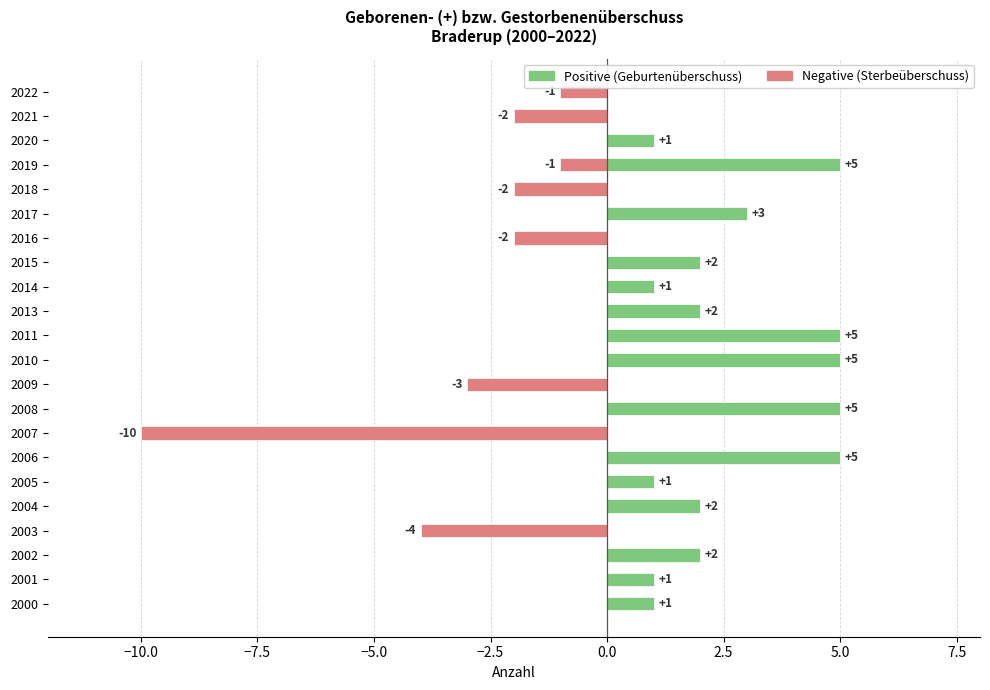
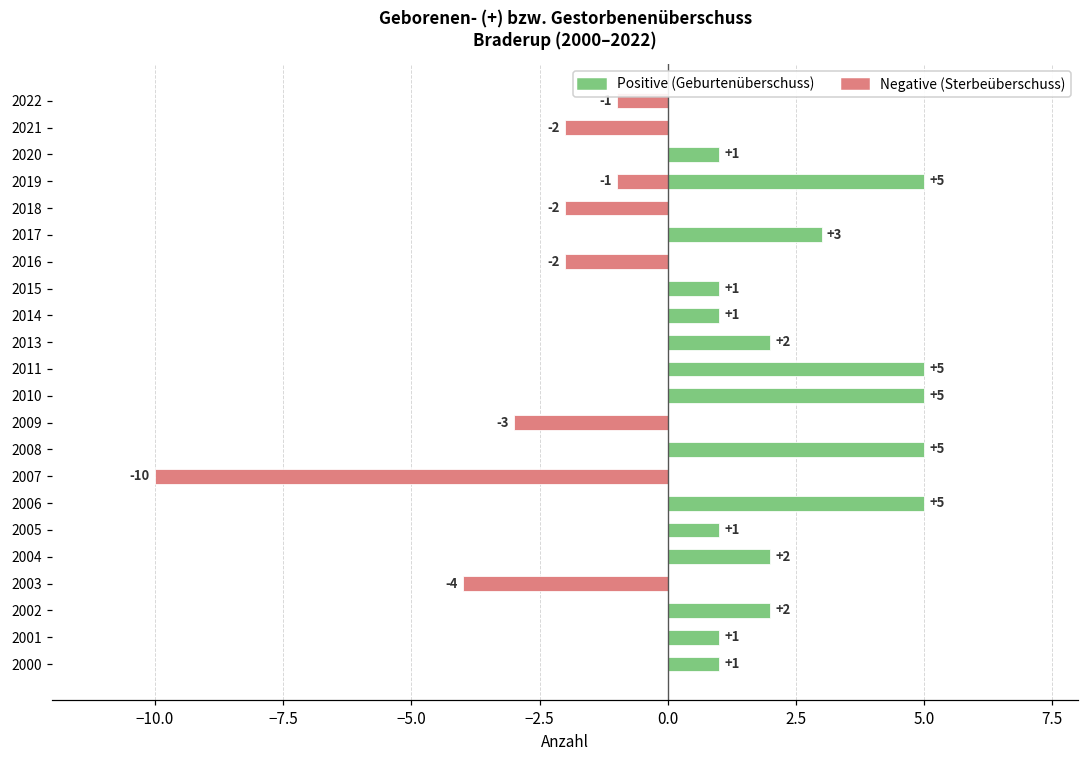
Positive (Geburtenüberschuss), 2015: +2 -> +1
